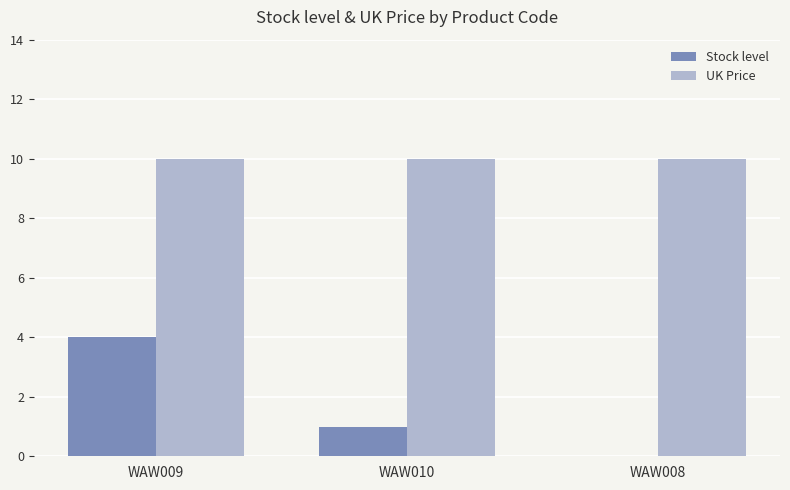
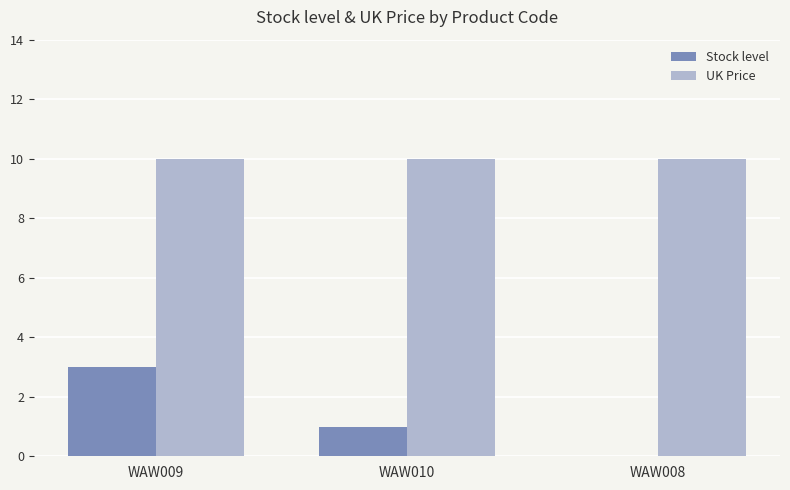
Stock level, WAW009: 4 -> 3
